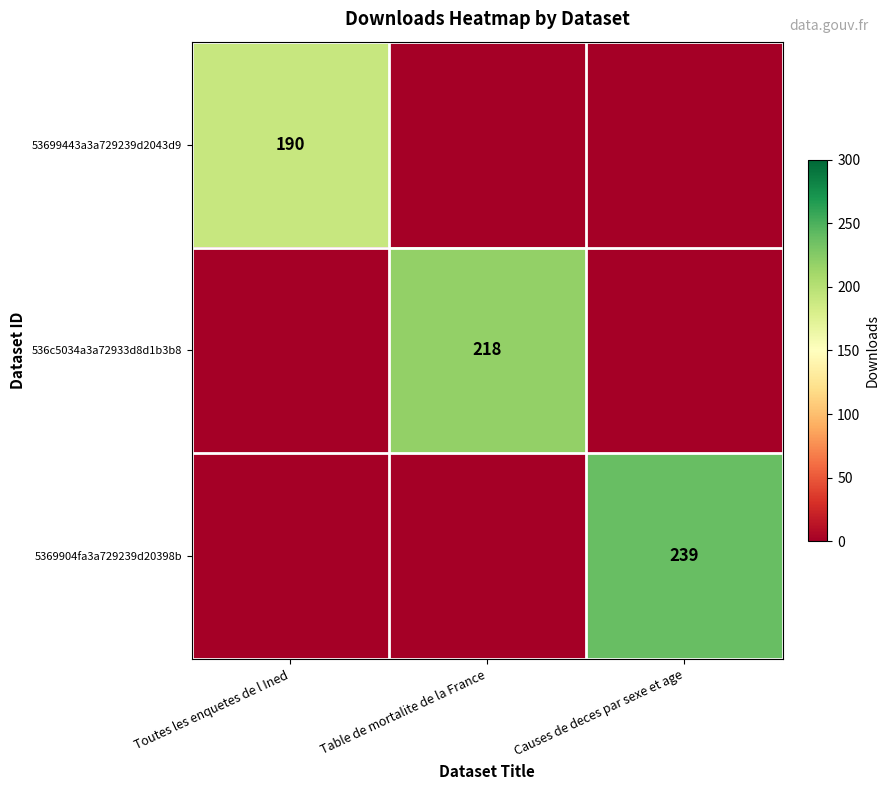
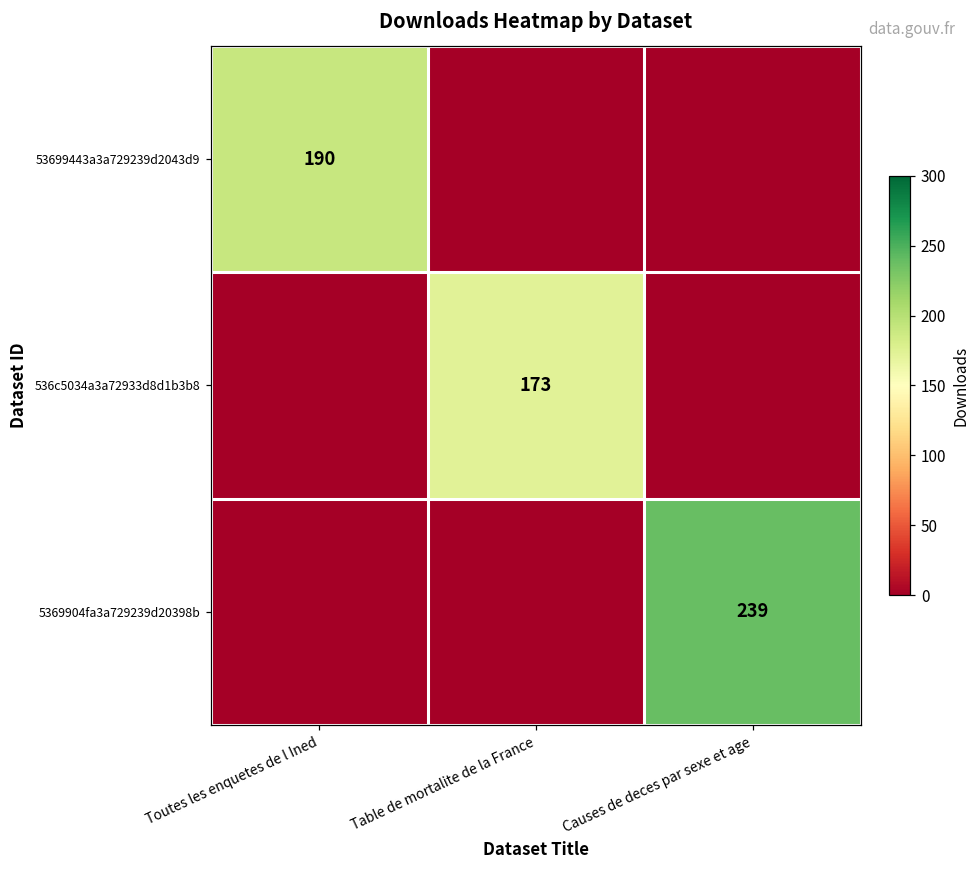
536c5034a3a72933d8d1b3b8, Table de mortalite de la France: 218 -> 173
